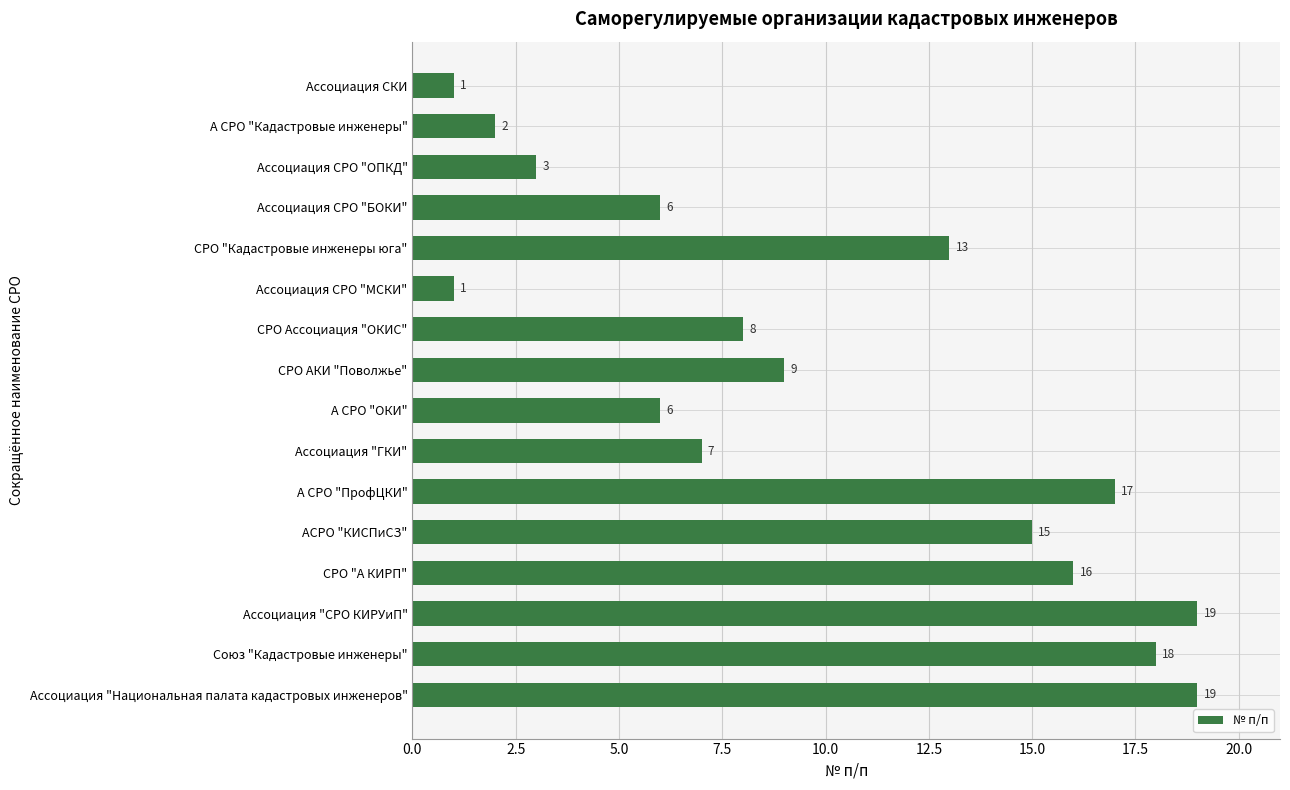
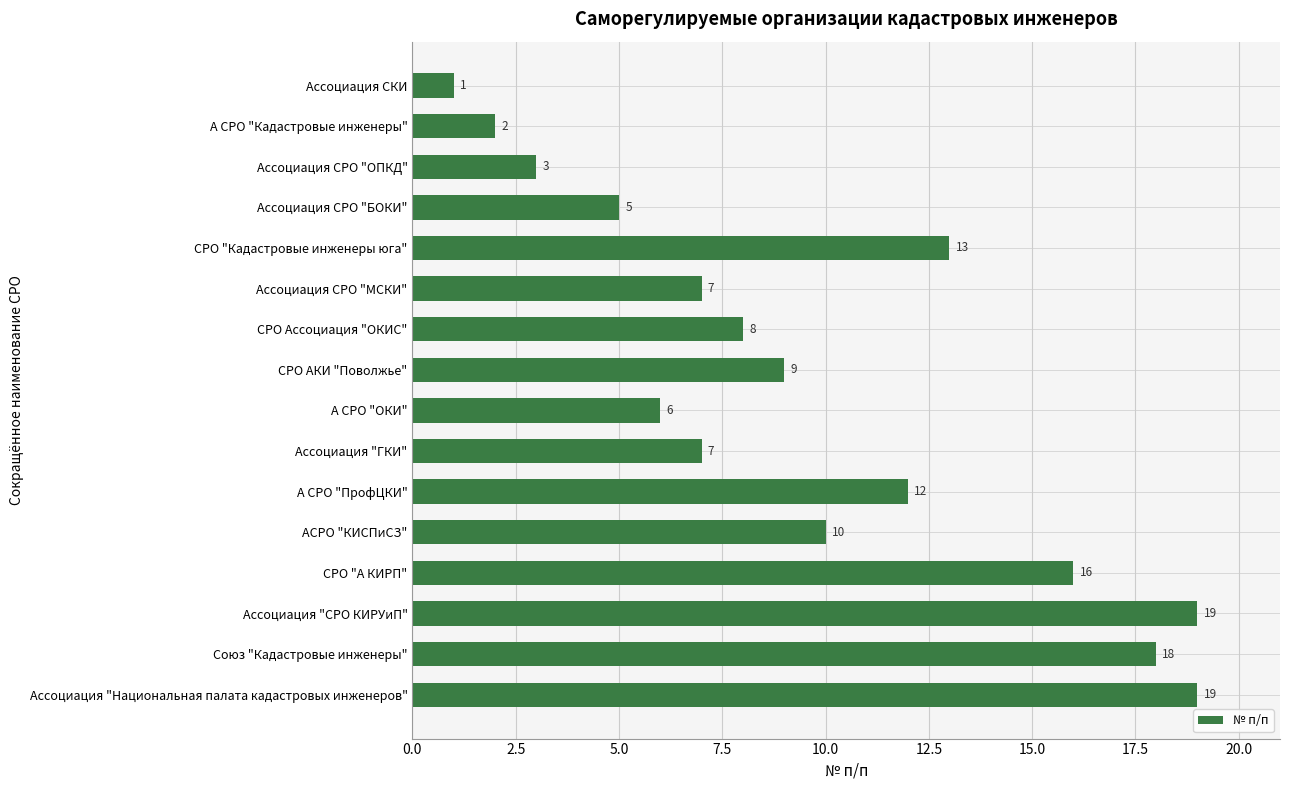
Ассоциация СРО "БОКИ": 6 -> 5
Ассоциация СРО "МСКИ": 1 -> 7
А СРО "ПрофЦКИ": 17 -> 12
АСРО "КИСПиСЗ": 15 -> 10
